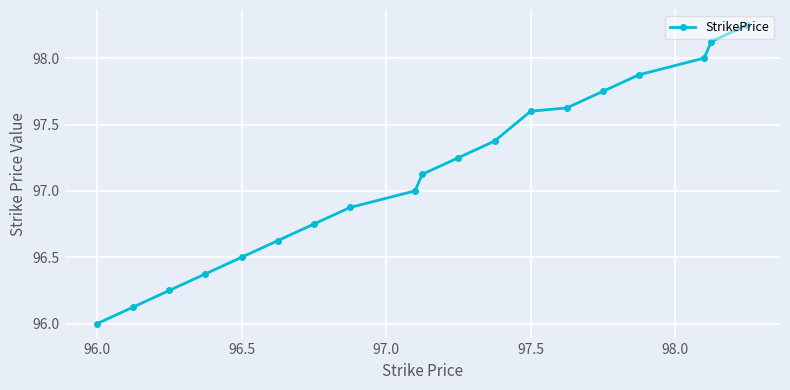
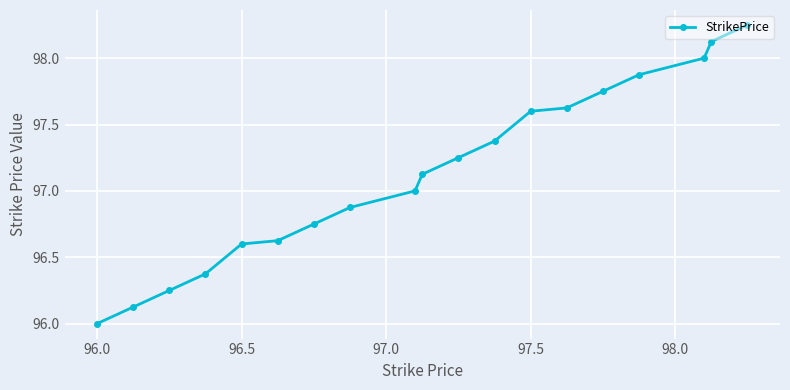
96.5: 96.5 -> 96.6
